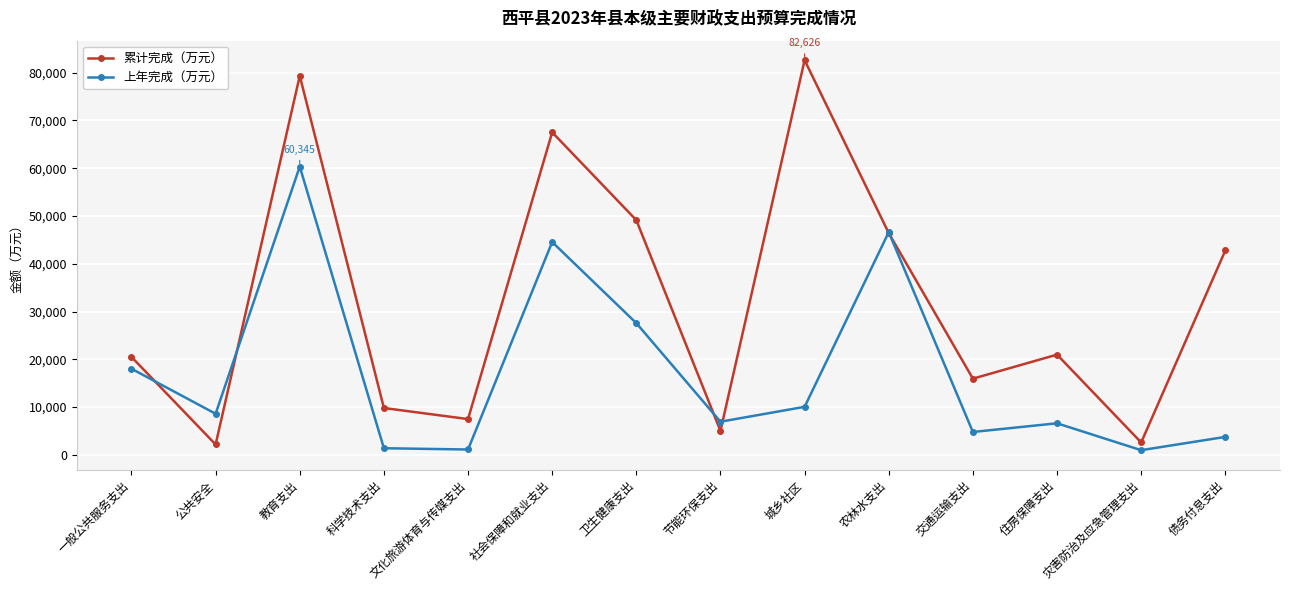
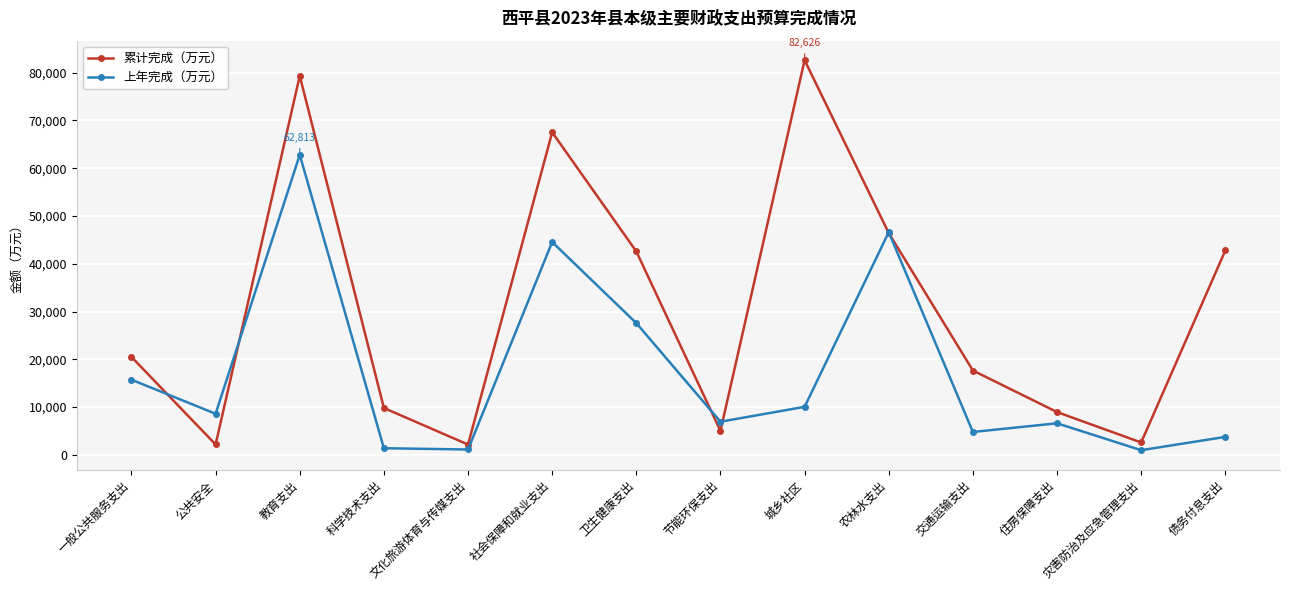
上年完成（万元）, 一般公共服务支出: 18,000 -> 16,000
上年完成（万元）, 教育支出: 60,345 -> 62,813
累计完成（万元）, 文化旅游体育与传媒支出: 7,000 -> 2,000
累计完成（万元）, 卫生健康支出: 49,000 -> 43,000
累计完成（万元）, 交通运输支出: 16,000 -> 18,000
累计完成（万元）, 住房保障支出: 21,000 -> 9,000
